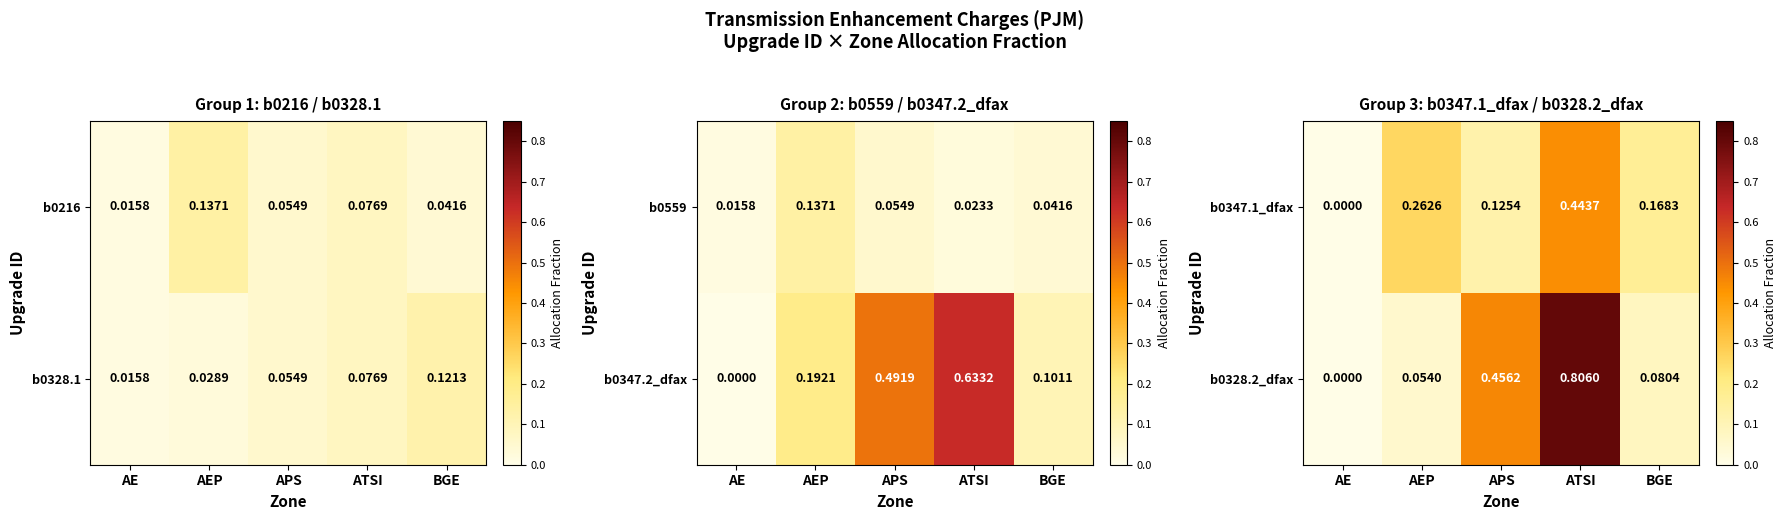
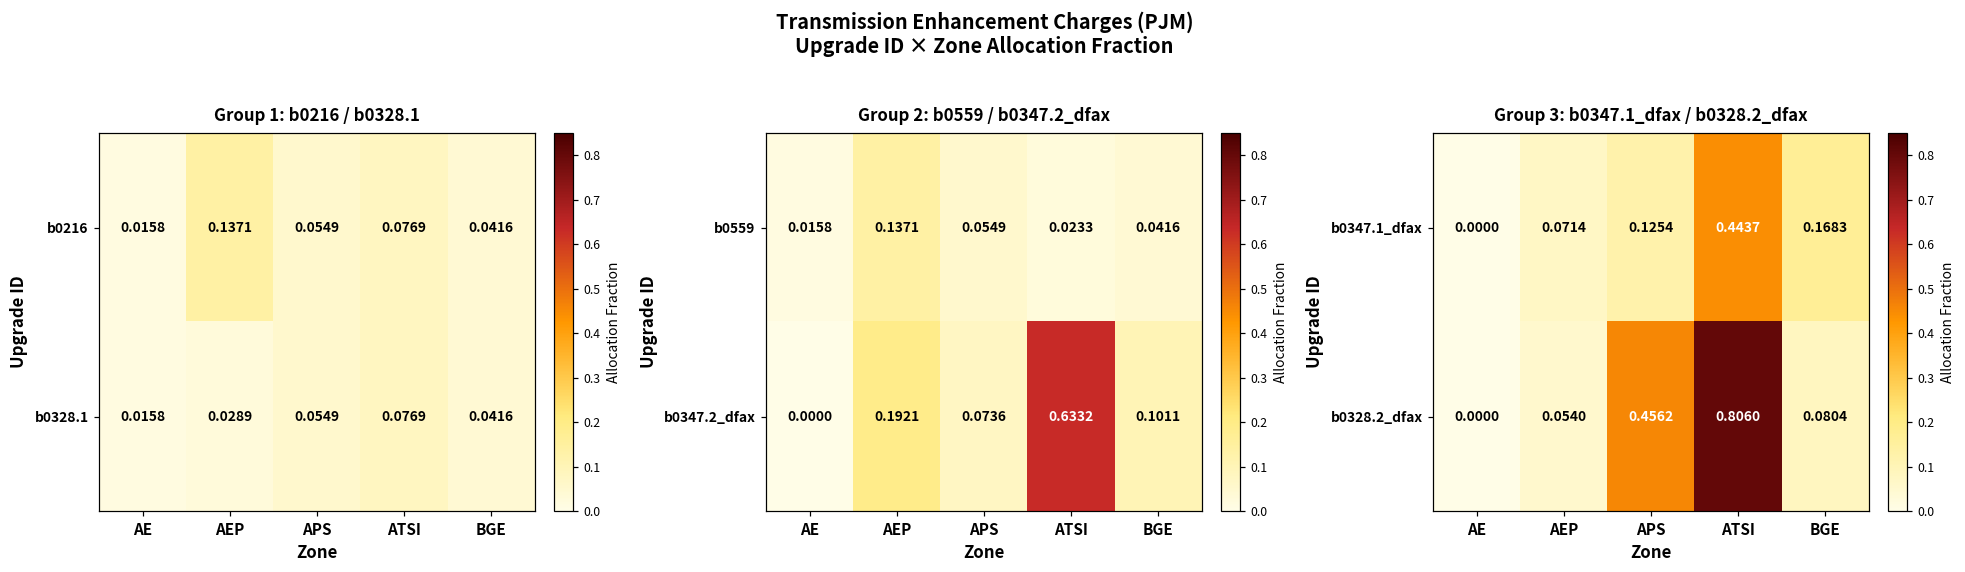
Group 1: b0216 / b0328.1, b0328.1, BGE: 0.1213 -> 0.0416
Group 2: b0559 / b0347.2_dfax, b0347.2_dfax, APS: 0.4919 -> 0.0736
Group 3: b0347.1_dfax / b0328.2_dfax, b0347.1_dfax, AEP: 0.2626 -> 0.0714
